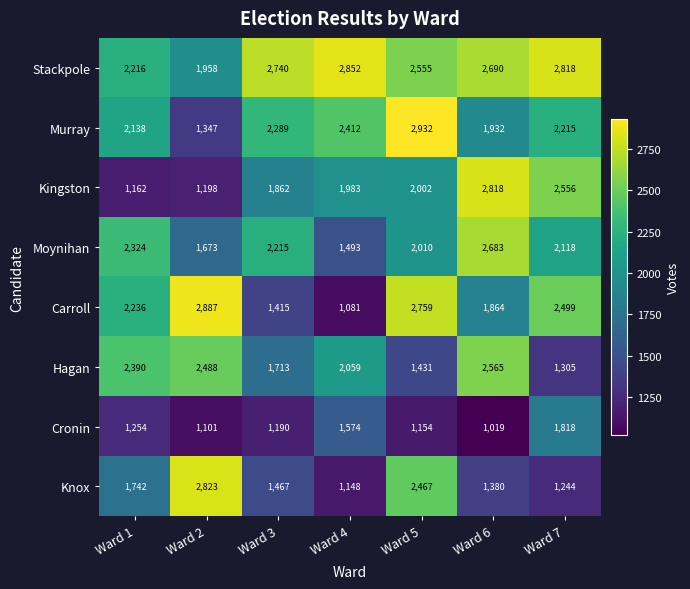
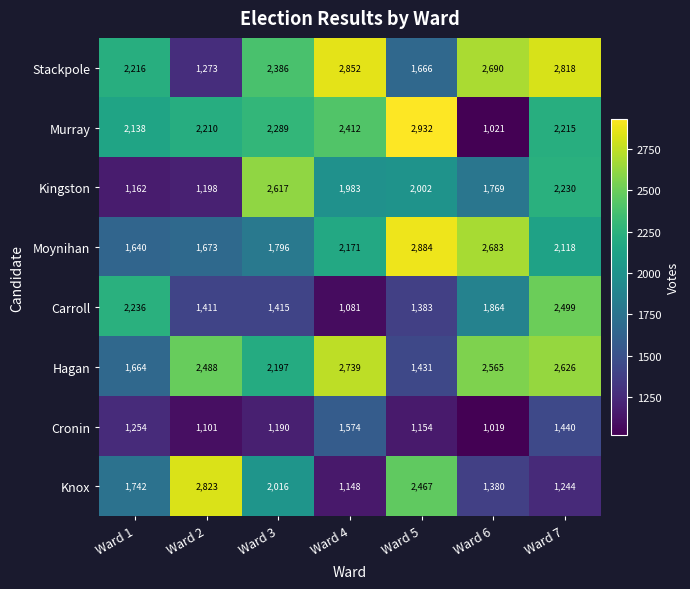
Stackpole, Ward 2: 1,958 -> 1,273
Stackpole, Ward 3: 2,740 -> 2,386
Stackpole, Ward 5: 2,555 -> 1,666
Murray, Ward 2: 1,347 -> 2,210
Murray, Ward 6: 1,932 -> 1,021
Kingston, Ward 3: 1,862 -> 2,617
Kingston, Ward 6: 2,818 -> 1,769
Kingston, Ward 7: 2,556 -> 2,230
Moynihan, Ward 1: 2,324 -> 1,640
Moynihan, Ward 3: 2,215 -> 1,796
Moynihan, Ward 4: 1,493 -> 2,171
Moynihan, Ward 5: 2,010 -> 2,884
Carroll, Ward 2: 2,887 -> 1,411
Carroll, Ward 5: 2,759 -> 1,383
Hagan, Ward 1: 2,390 -> 1,664
Hagan, Ward 3: 1,713 -> 2,197
Hagan, Ward 4: 2,059 -> 2,739
Hagan, Ward 7: 1,305 -> 2,626
Cronin, Ward 7: 1,818 -> 1,440
Knox, Ward 3: 1,467 -> 2,016
